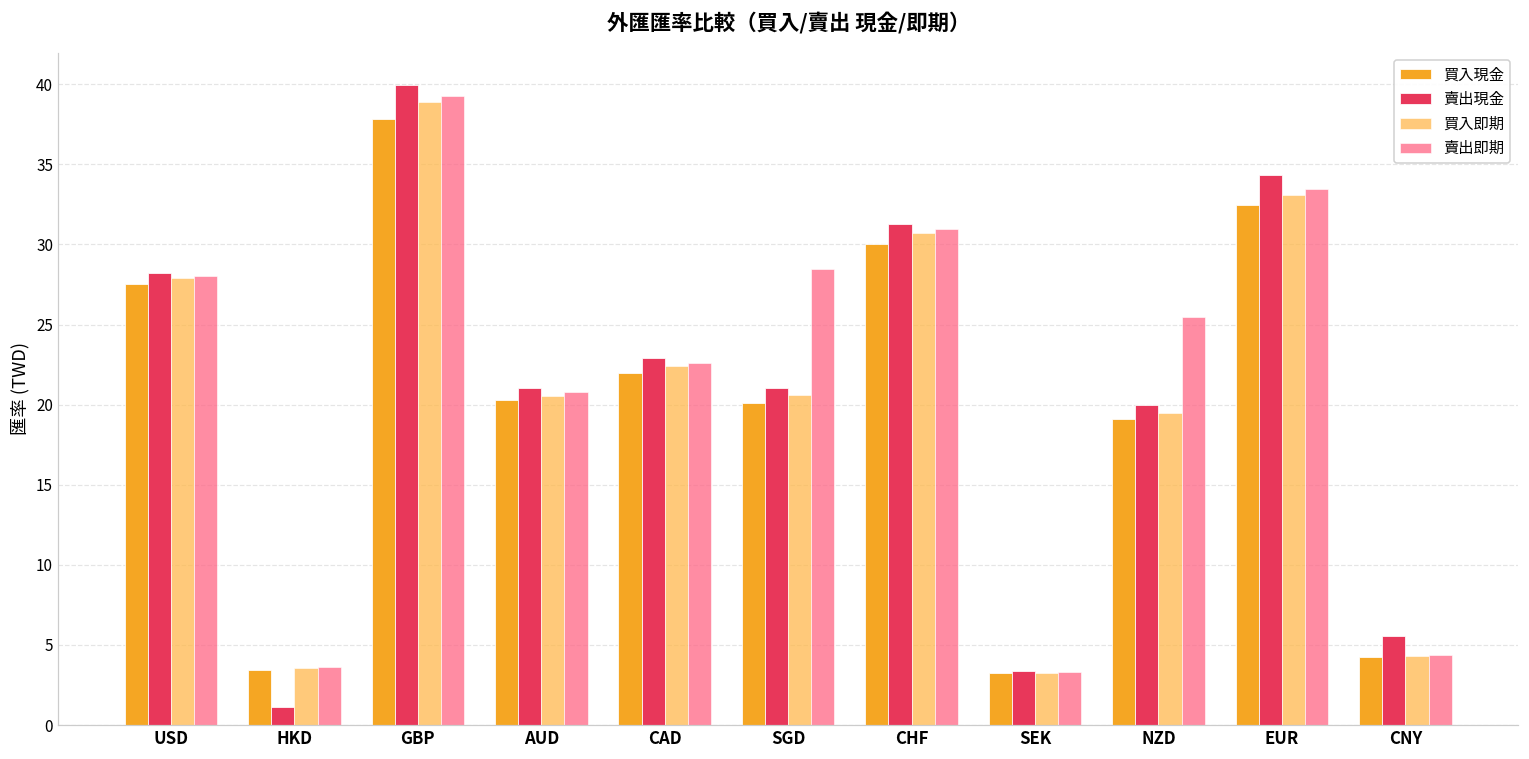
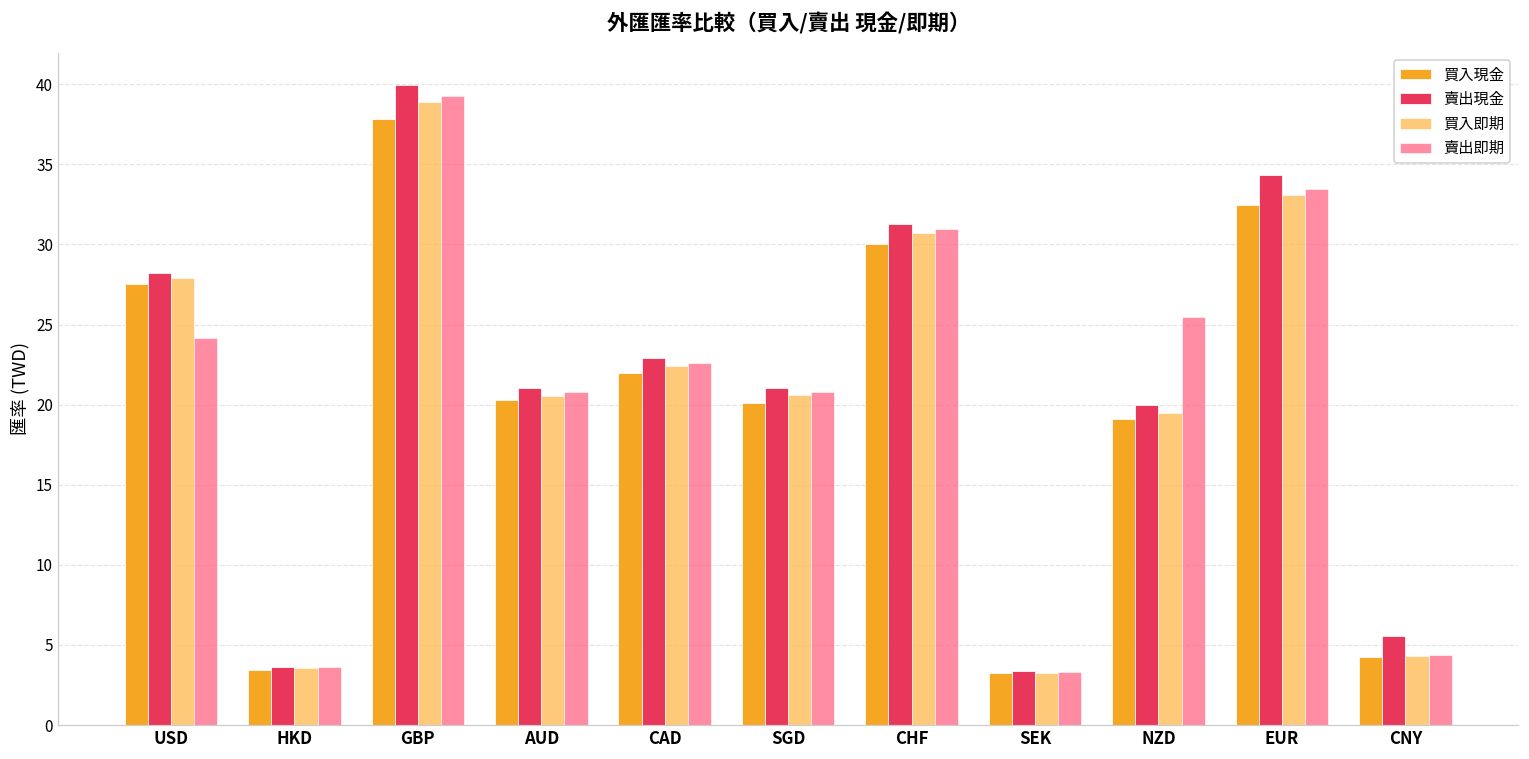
賣出即期, USD: 28.0 -> 24.2
賣出現金, HKD: 1.1 -> 3.6
賣出即期, SGD: 28.5 -> 20.8
